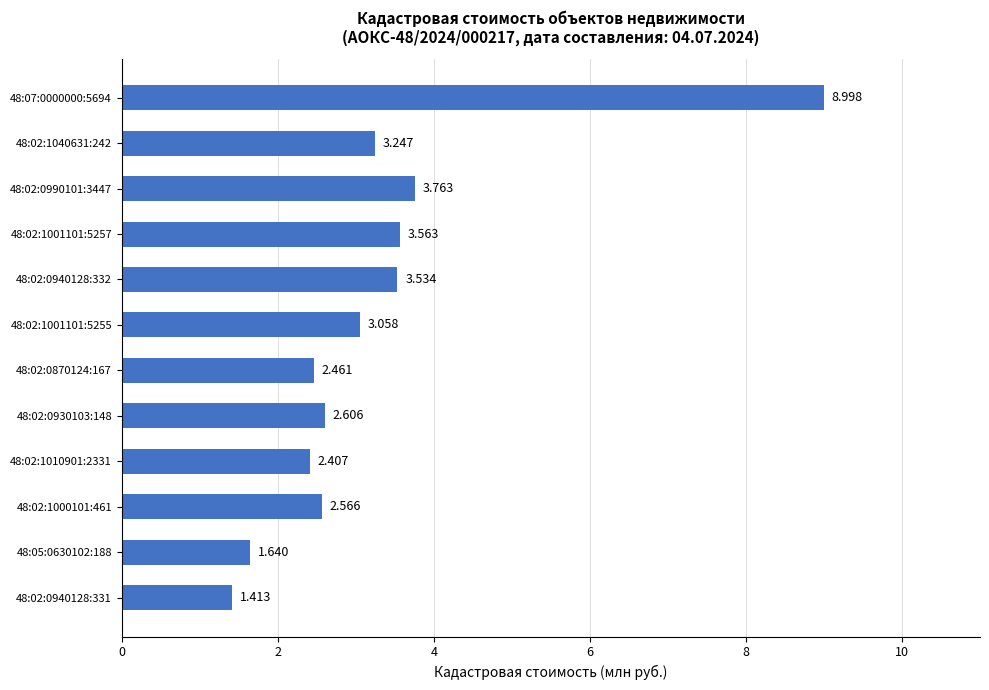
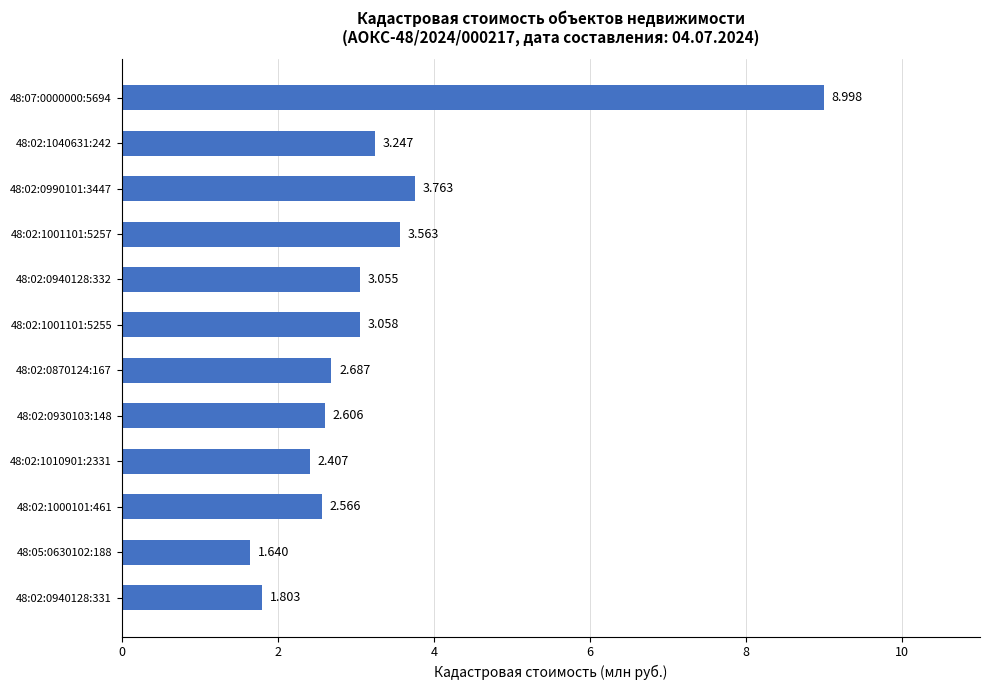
48:02:0940128:332: 3.534 -> 3.055
48:02:0870124:167: 2.461 -> 2.687
48:02:0940128:331: 1.413 -> 1.803
